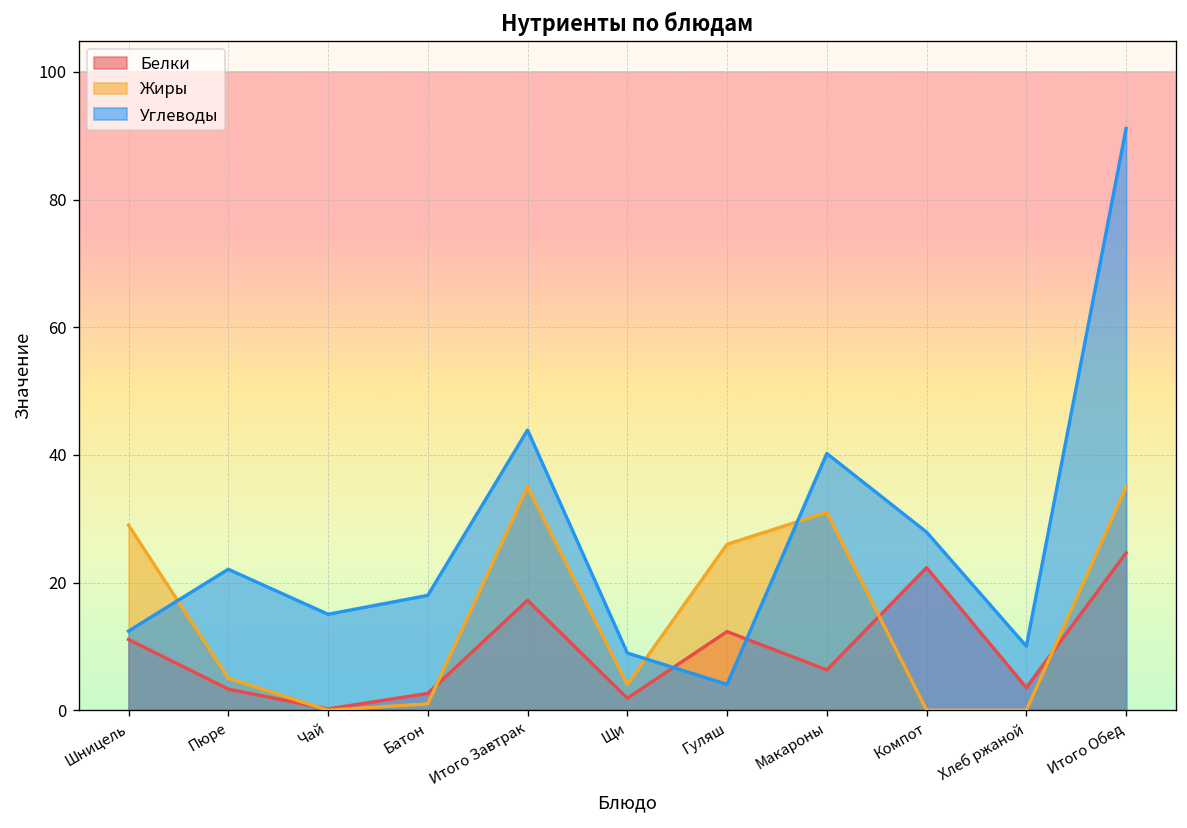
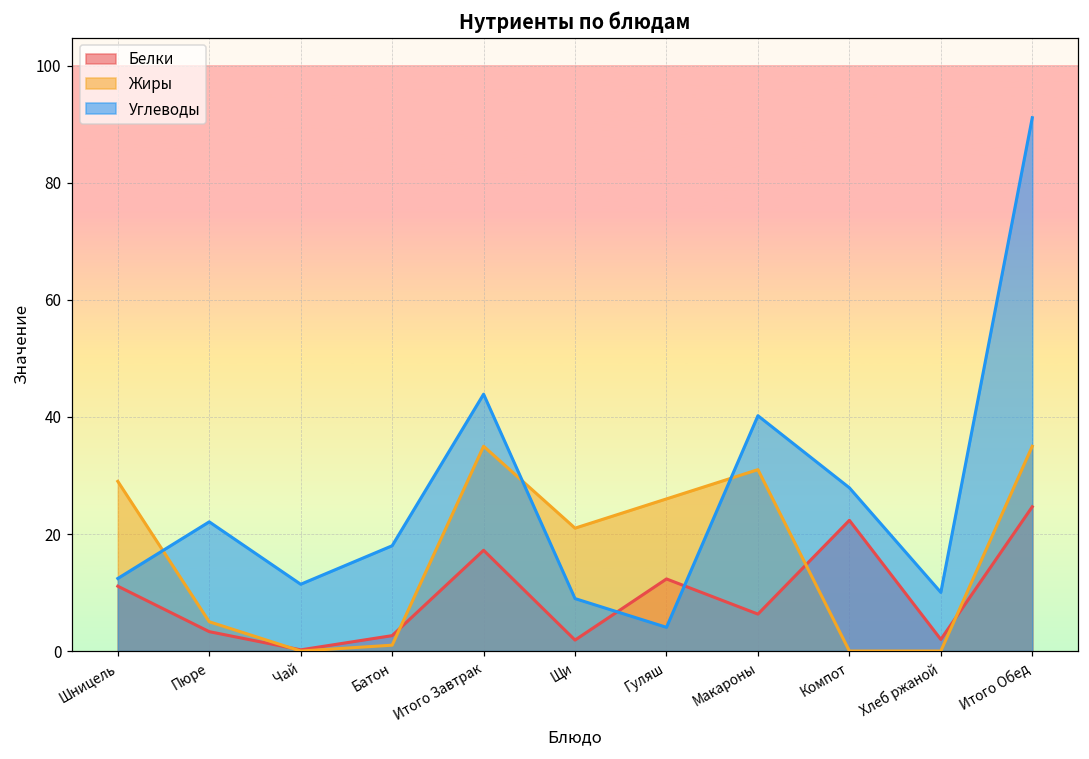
Углеводы, Чай: 15 -> 11
Жиры, Щи: 4 -> 21
Белки, Хлеб ржаной: 4 -> 2
